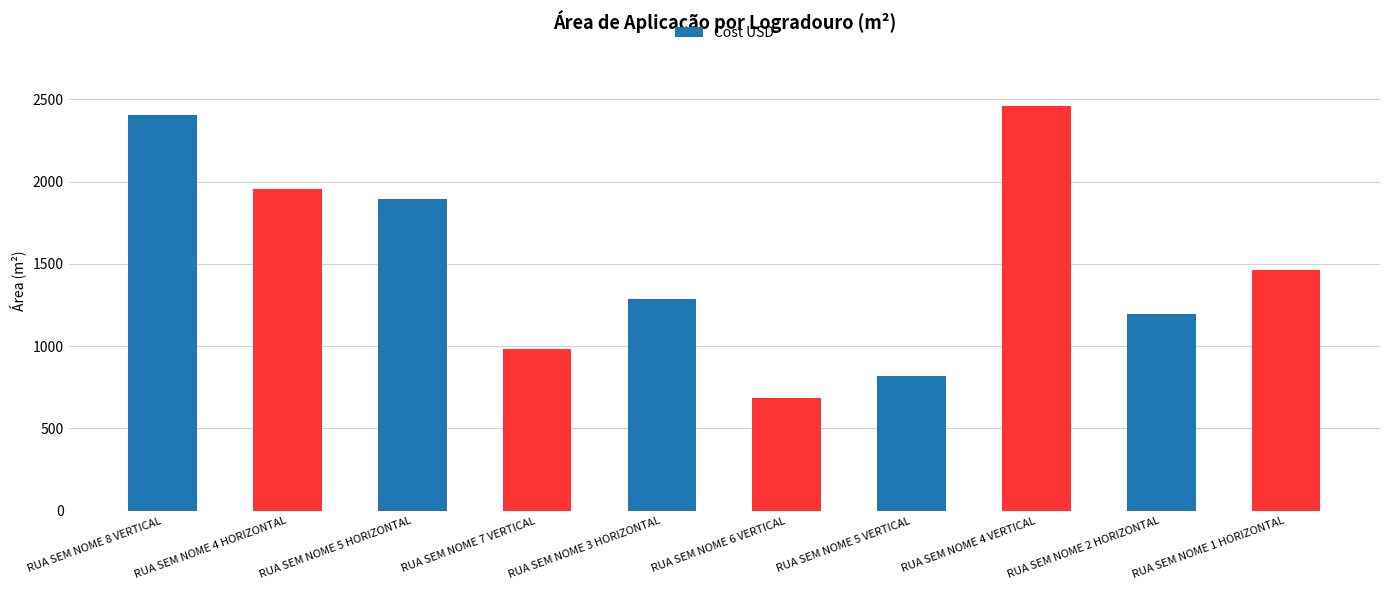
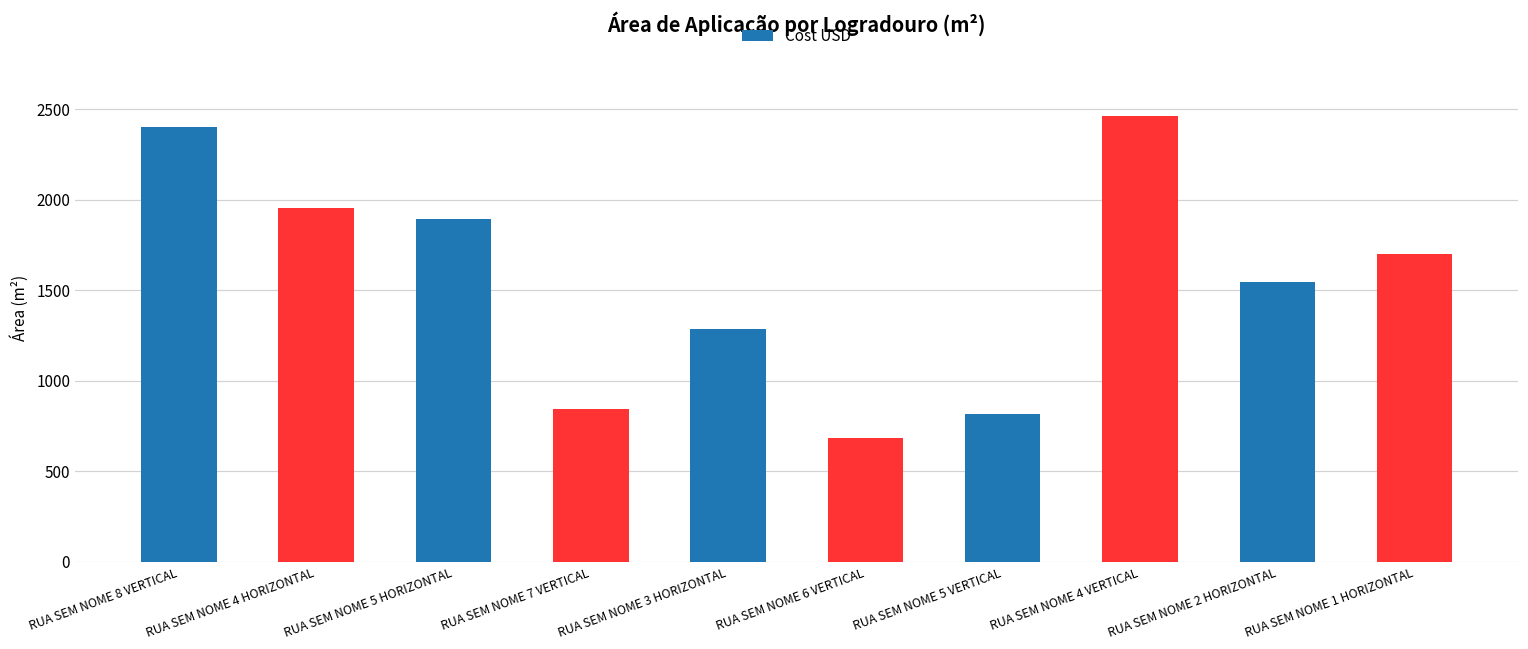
RUA SEM NOME 7 VERTICAL: 980 -> 840
RUA SEM NOME 2 HORIZONTAL: 1200 -> 1540
RUA SEM NOME 1 HORIZONTAL: 1470 -> 1700
